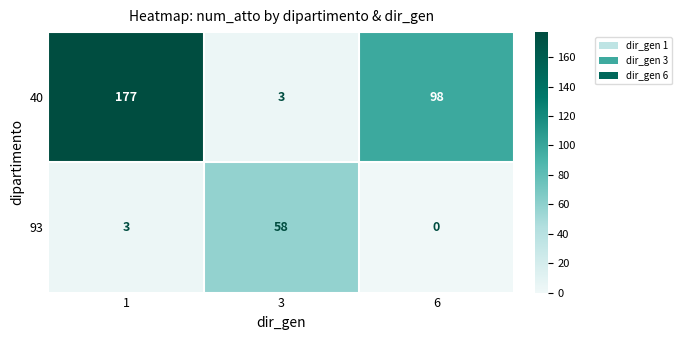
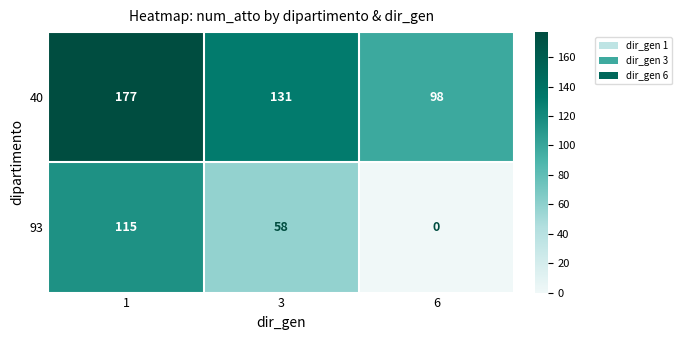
40, 3: 3 -> 131
93, 1: 3 -> 115
